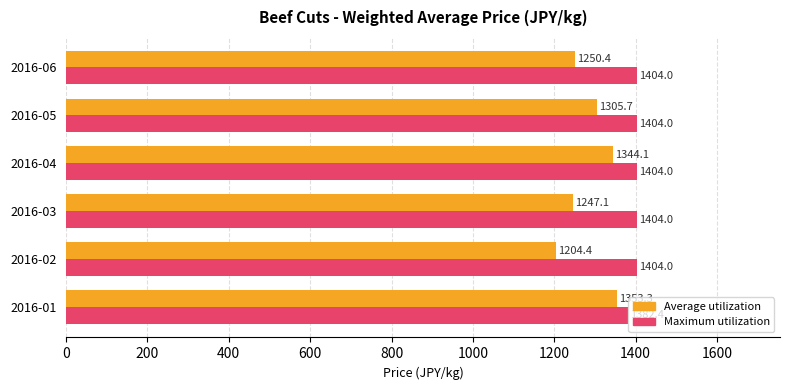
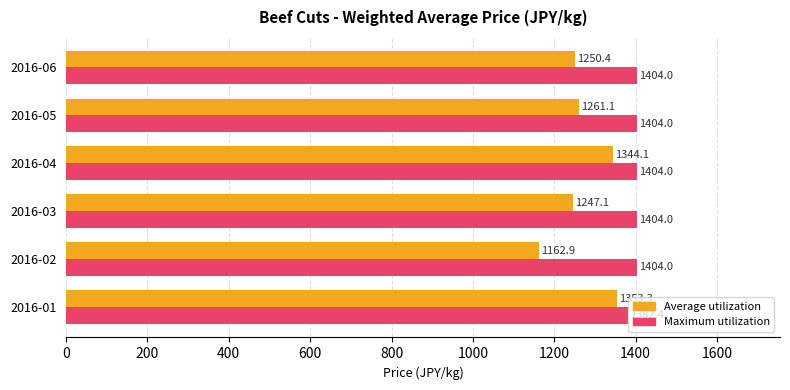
Average utilization, 2016-05: 1305.7 -> 1261.1
Average utilization, 2016-02: 1204.4 -> 1162.9
